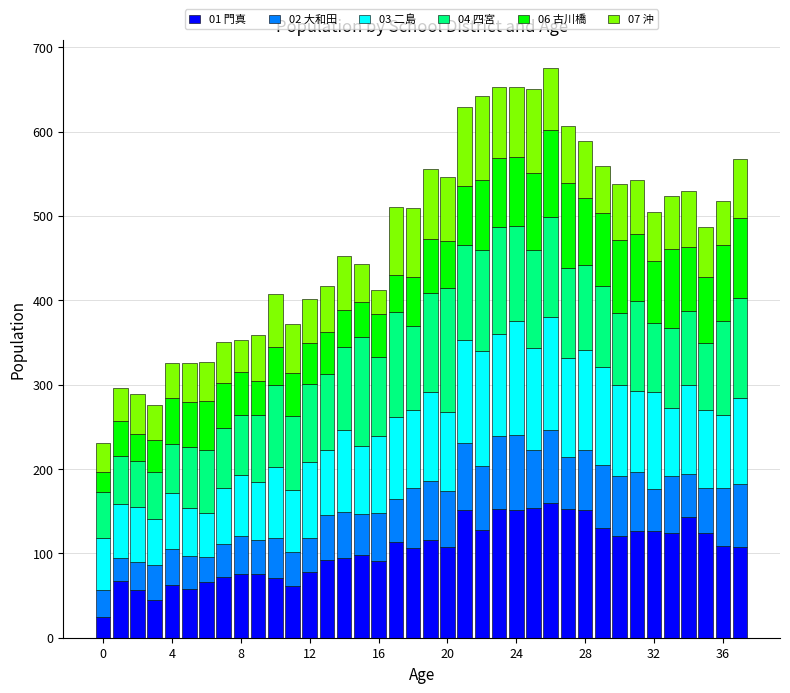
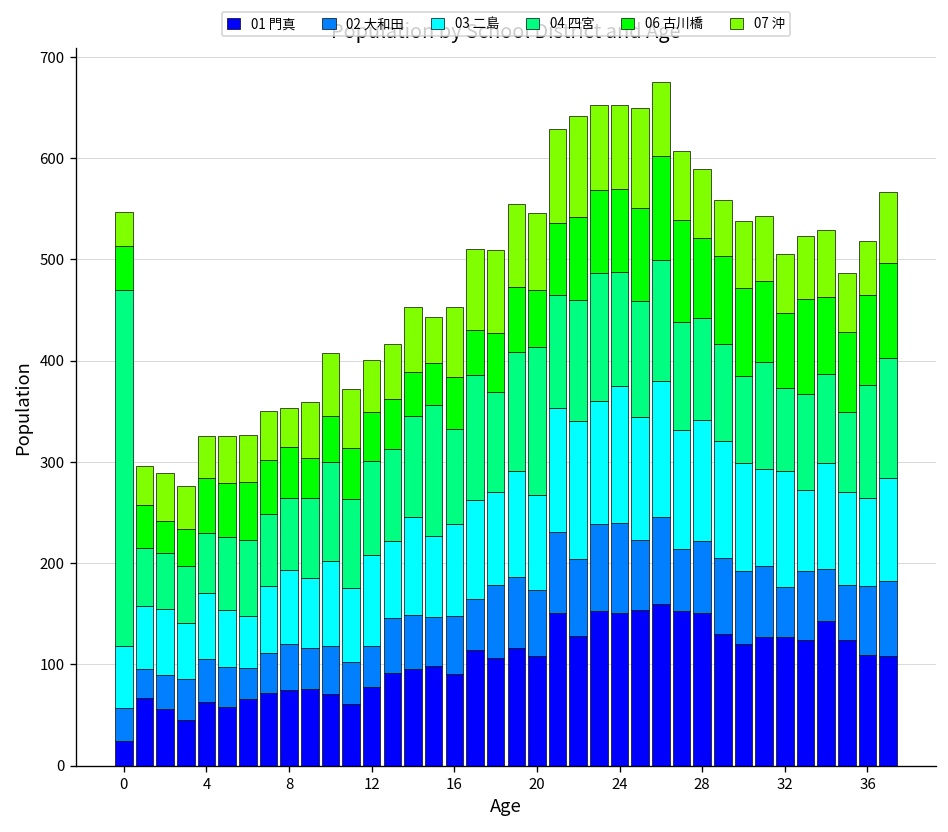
04 四宮, 0: 60 -> 350
06 古川橋, 0: 20 -> 40
07 沖, 16: 30 -> 70
